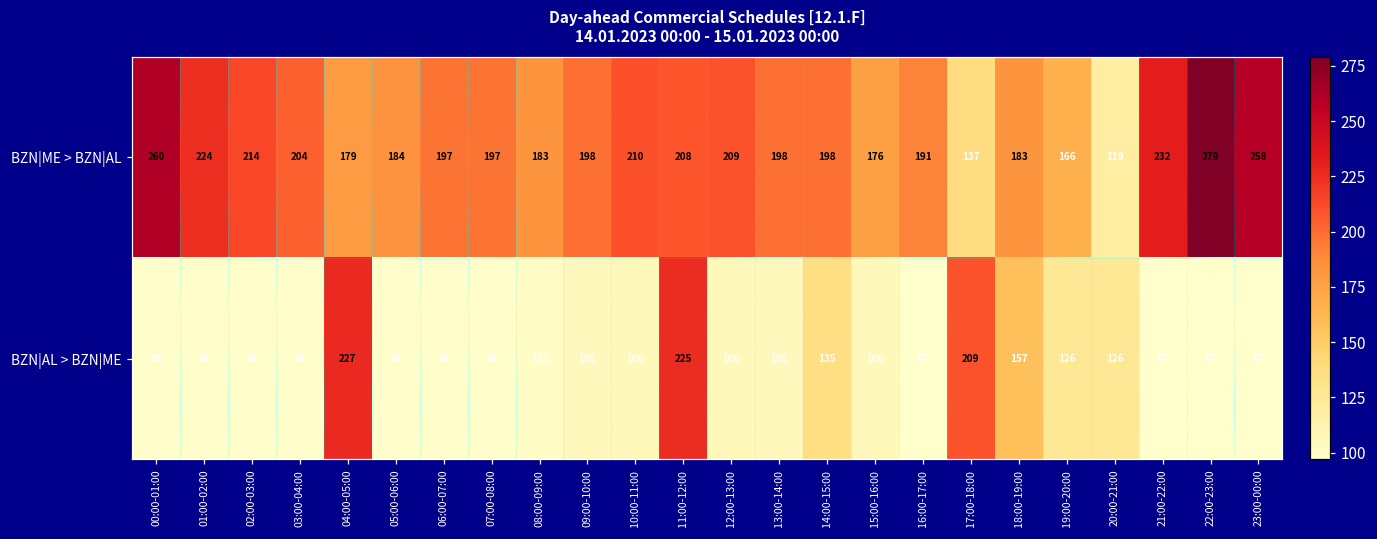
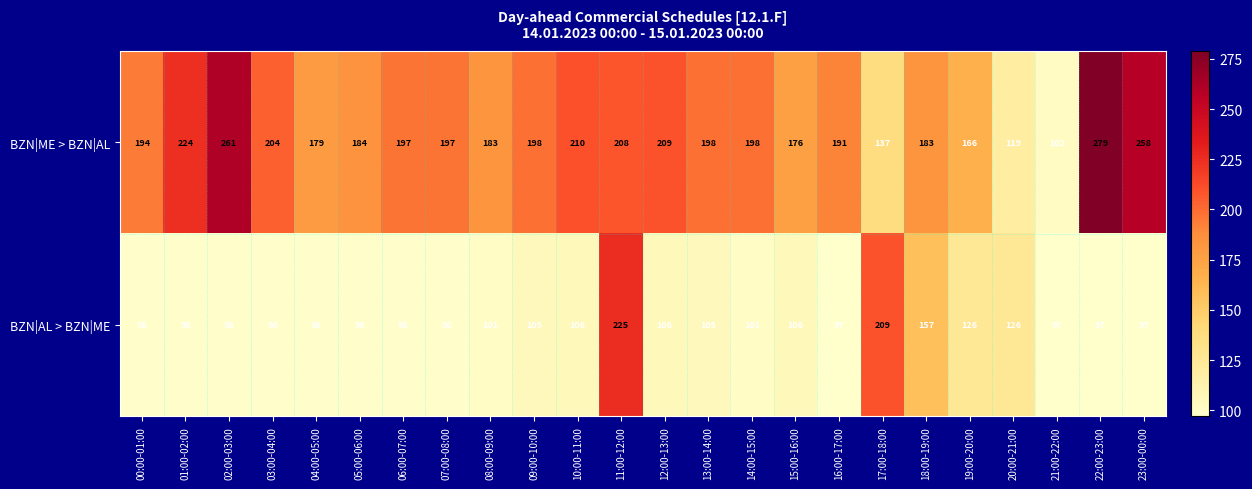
BZN|ME > BZN|AL, 00:00-01:00: 260 -> 194
BZN|ME > BZN|AL, 02:00-03:00: 214 -> 261
BZN|ME > BZN|AL, 21:00-22:00: 232 -> 102
BZN|AL > BZN|ME, 04:00-05:00: 227 -> 98
BZN|AL > BZN|ME, 14:00-15:00: 135 -> 101
